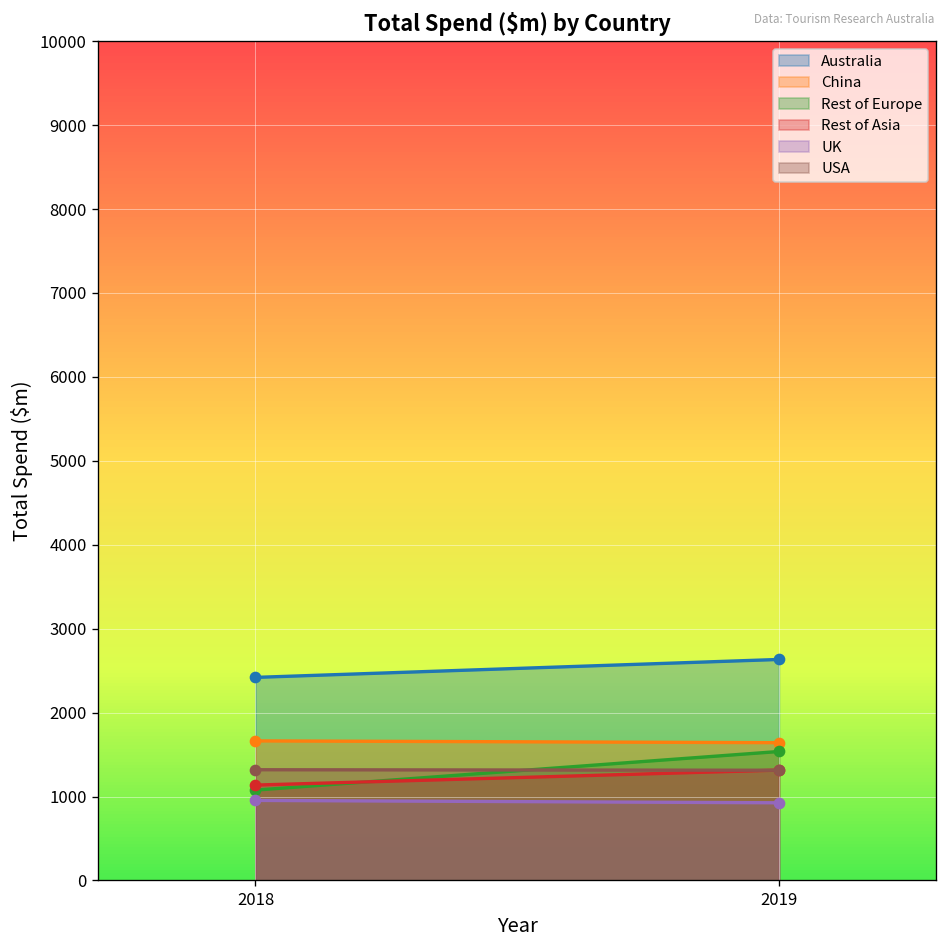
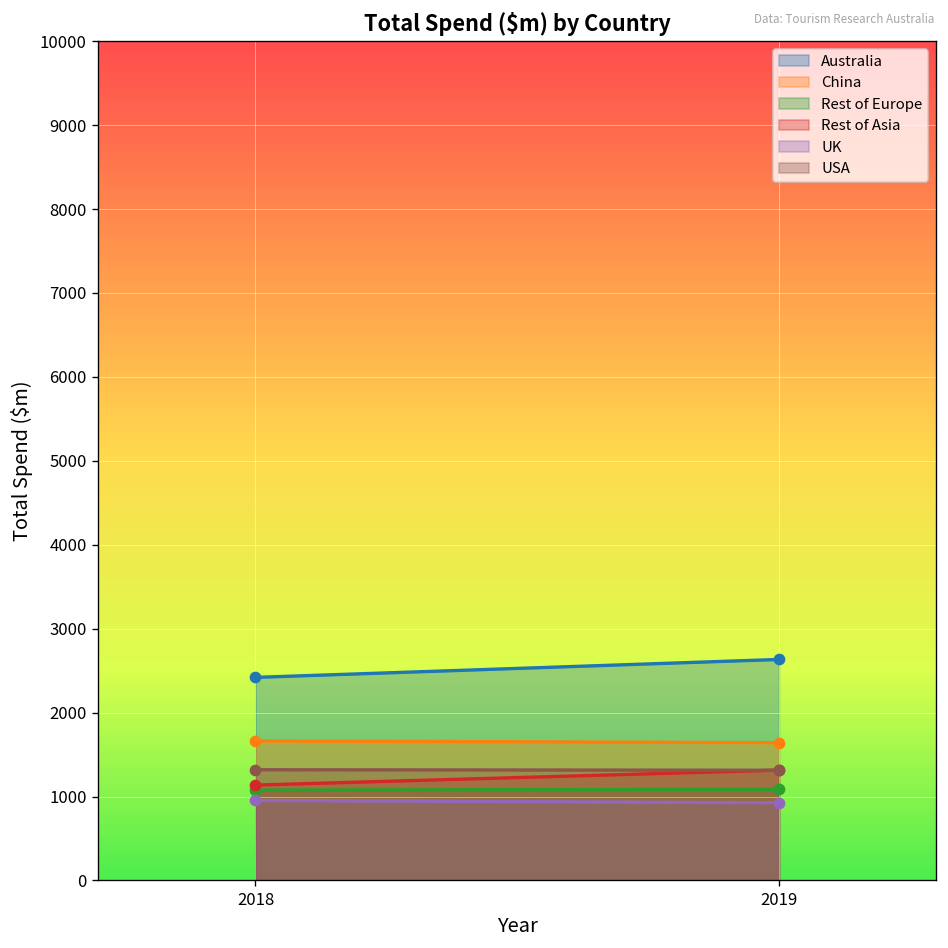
Rest of Europe, 2019: 1500 -> 1100
